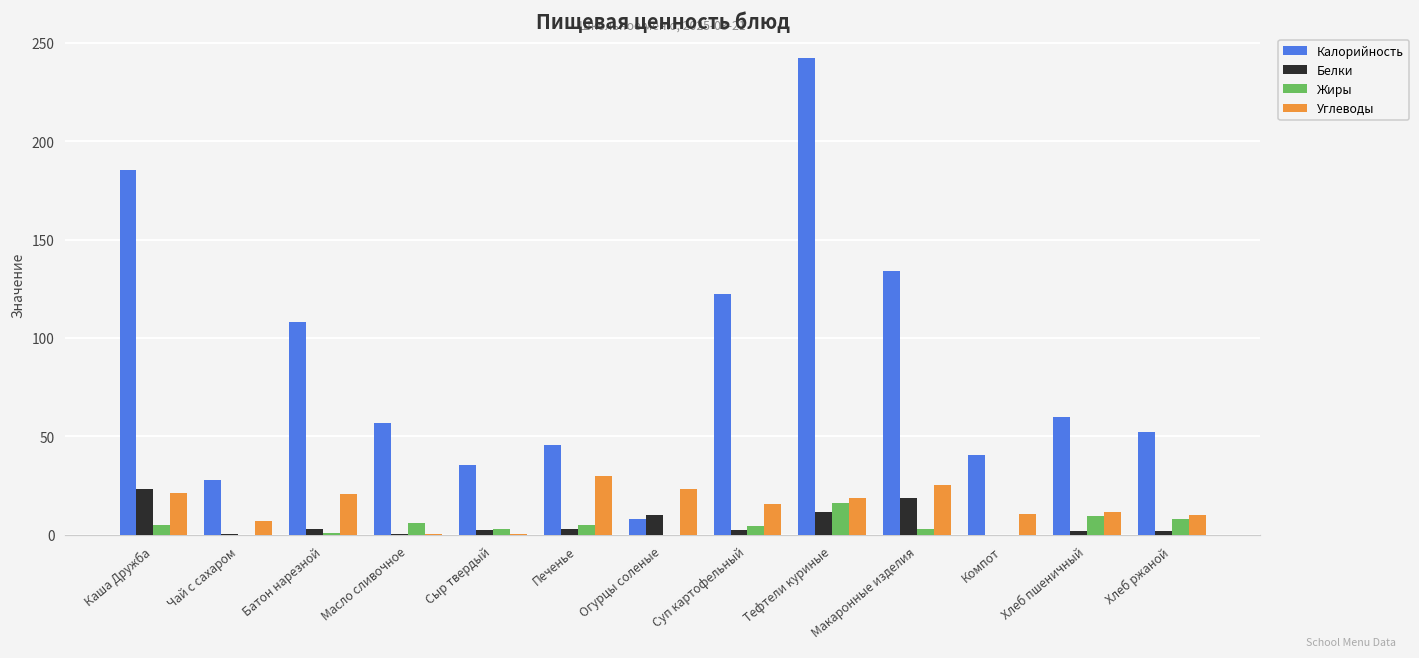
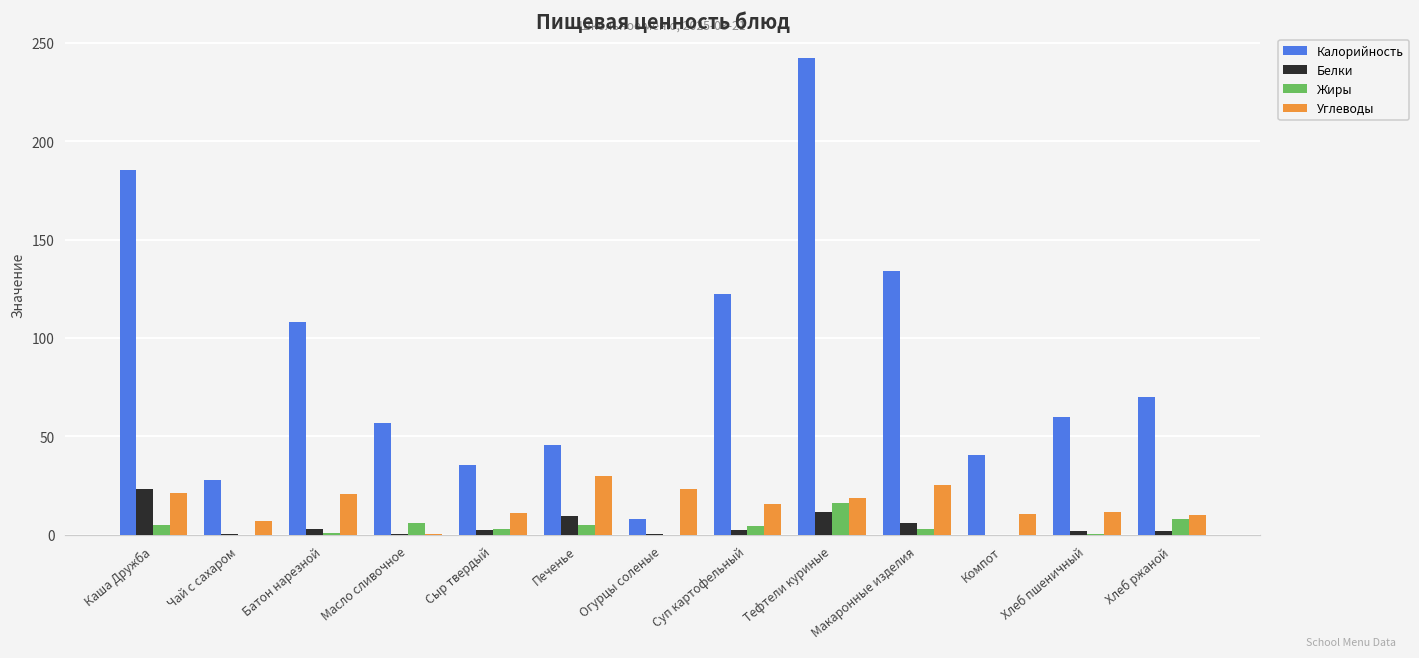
Углеводы, Сыр твердый: 0 -> 11
Белки, Печенье: 3 -> 10
Белки, Огурцы соленые: 10 -> 0
Белки, Макаронные изделия: 19 -> 6
Жиры, Хлеб пшеничный: 9 -> 0
Калорийность, Хлеб ржаной: 52 -> 70
